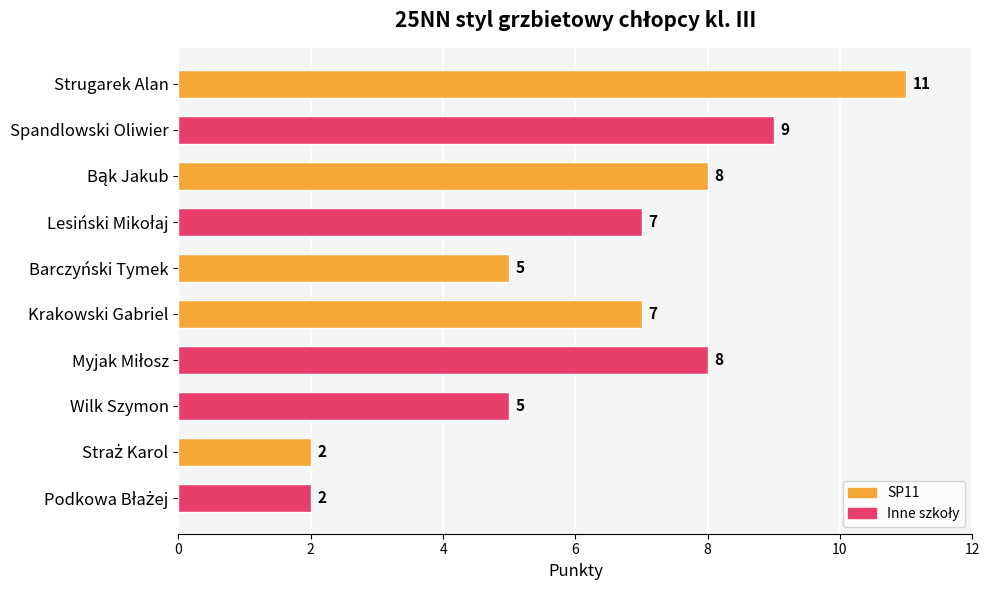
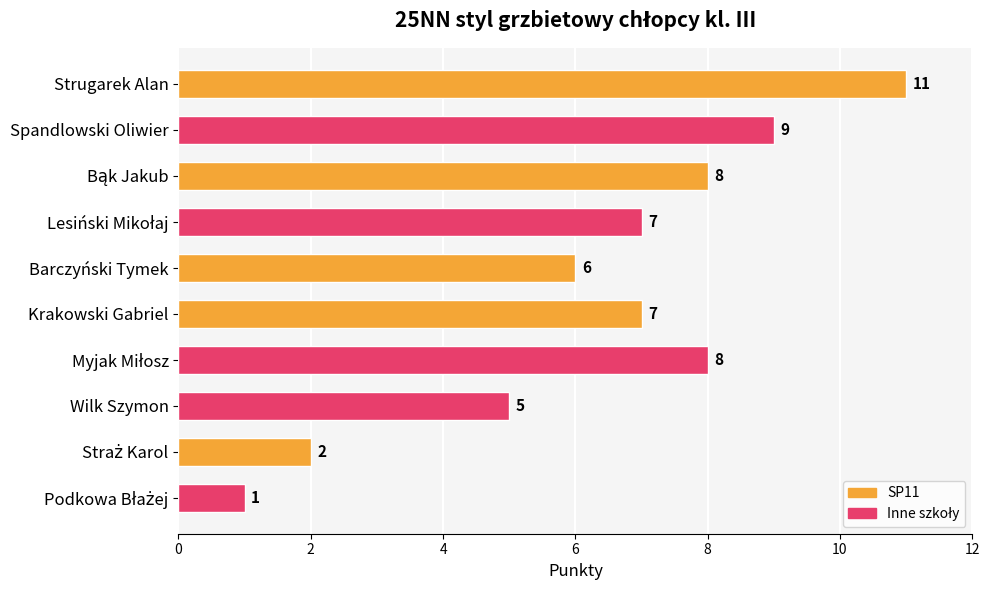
Barczyński Tymek: 5 -> 6
Podkowa Błażej: 2 -> 1
